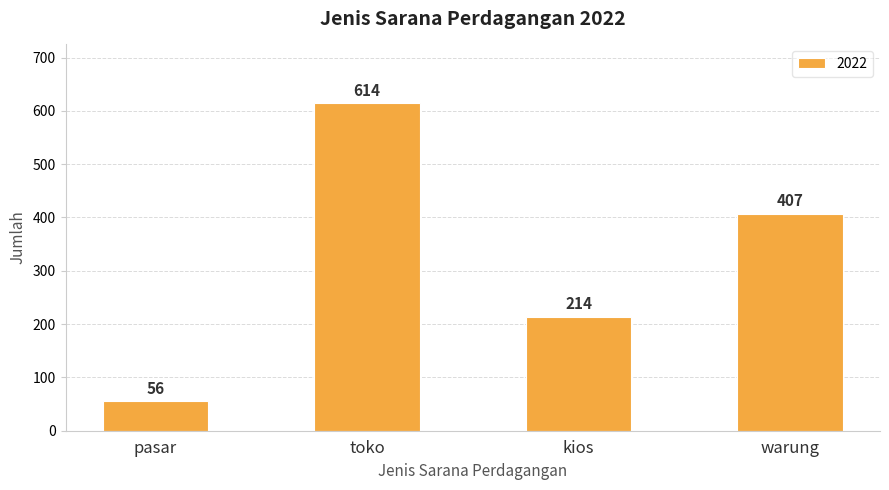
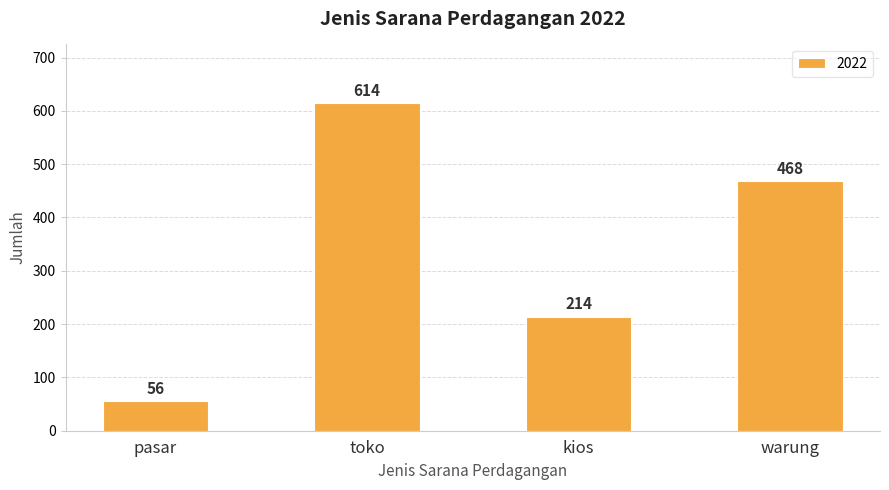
warung: 407 -> 468
